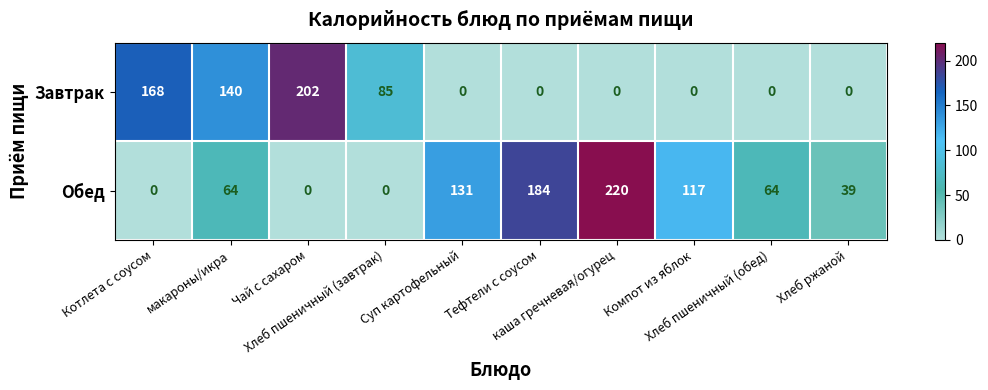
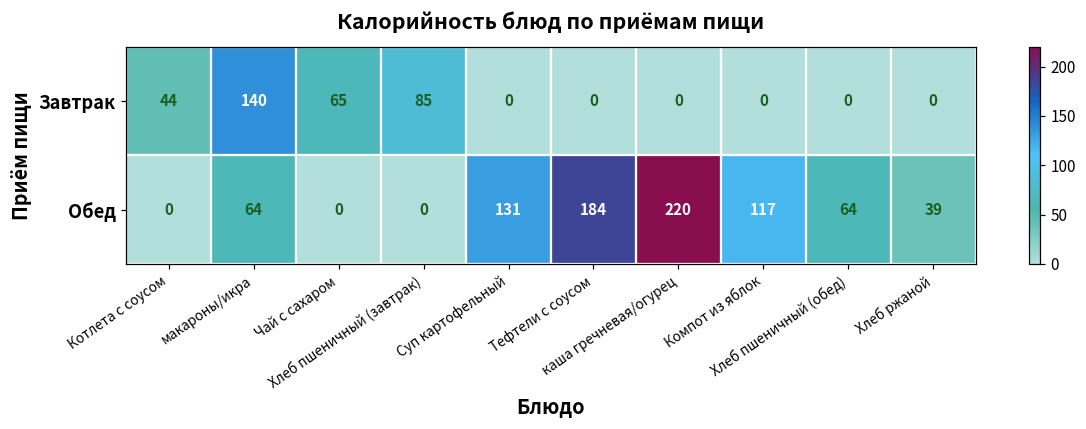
Завтрак, Котлета с соусом: 168 -> 44
Завтрак, Чай с сахаром: 202 -> 65
